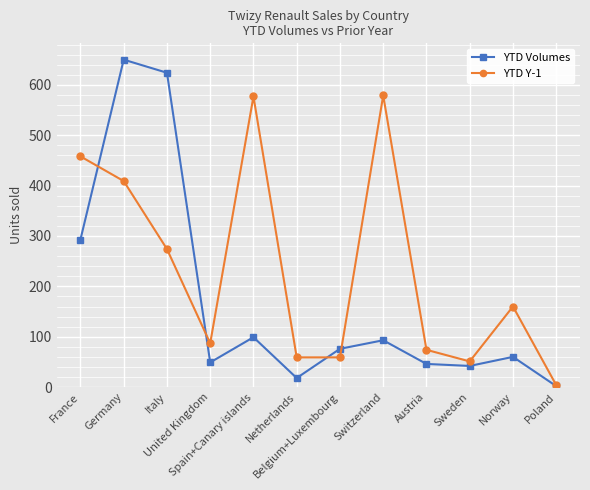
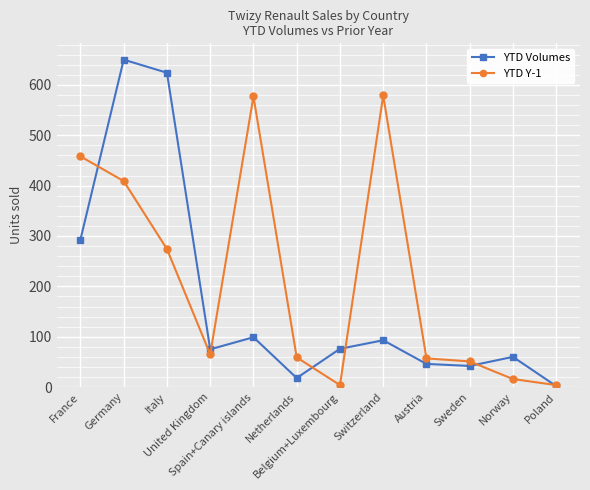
YTD Volumes, United Kingdom: 50 -> 80
YTD Y-1, United Kingdom: 90 -> 70
YTD Y-1, Belgium+Luxembourg: 60 -> 0
YTD Y-1, Austria: 70 -> 60
YTD Y-1, Norway: 160 -> 20
